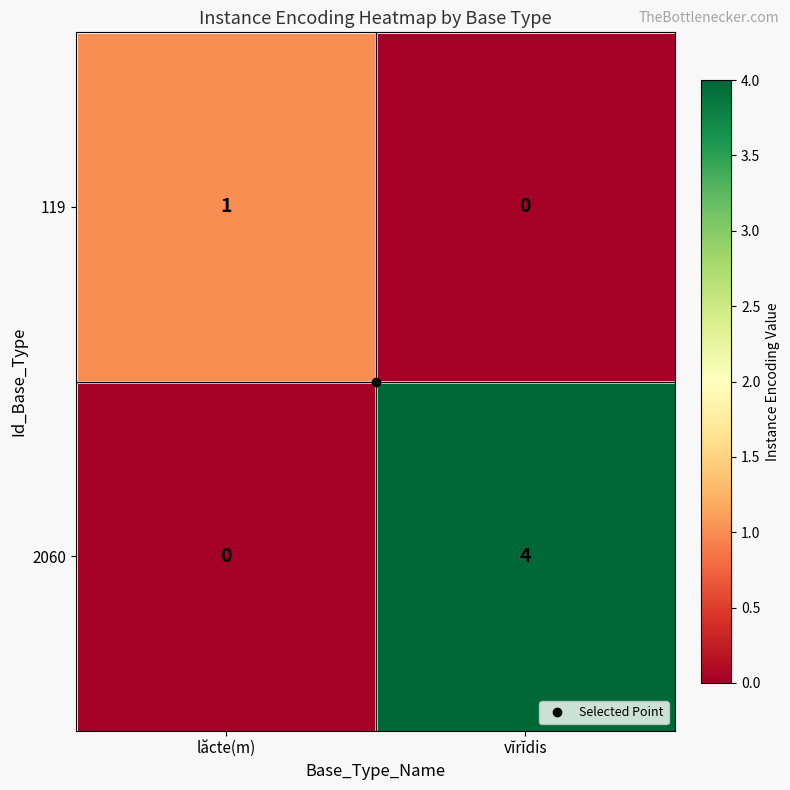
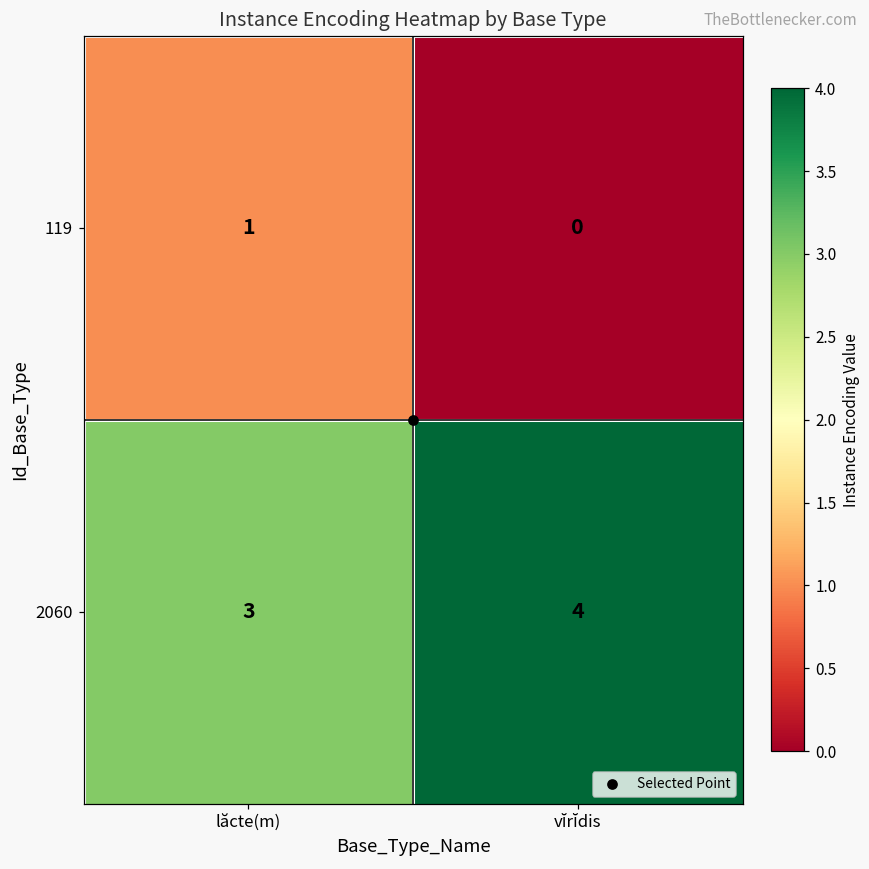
2060, lăcte(m): 0 -> 3
